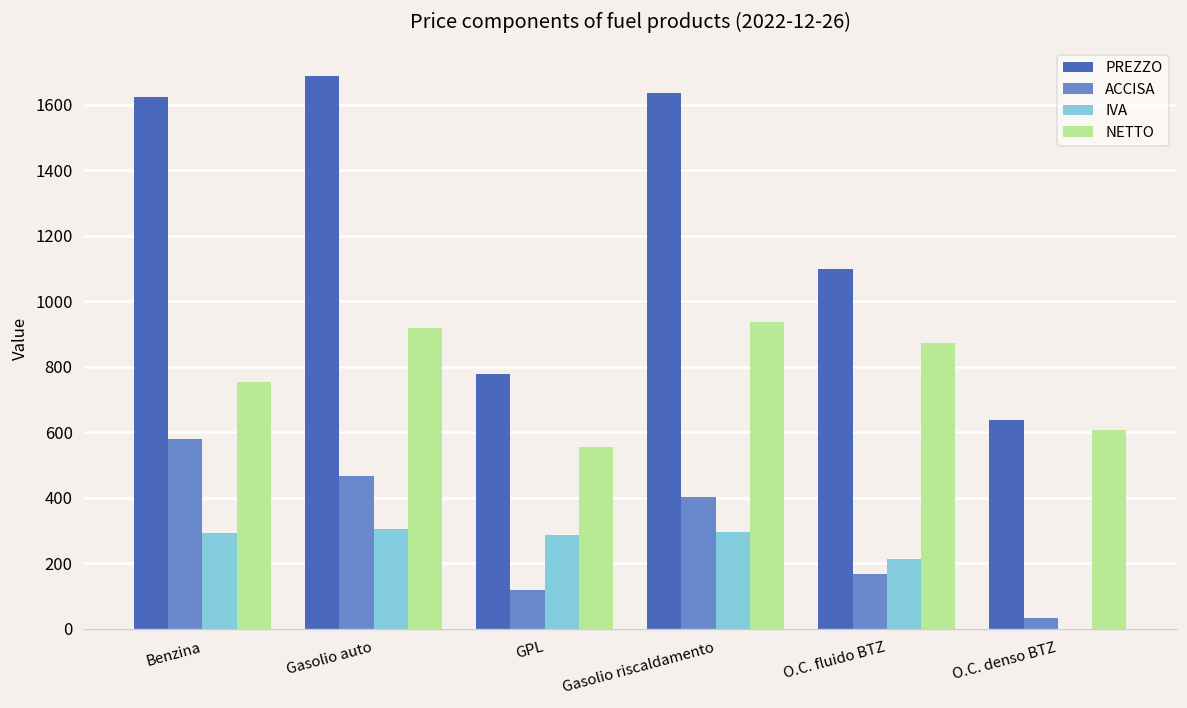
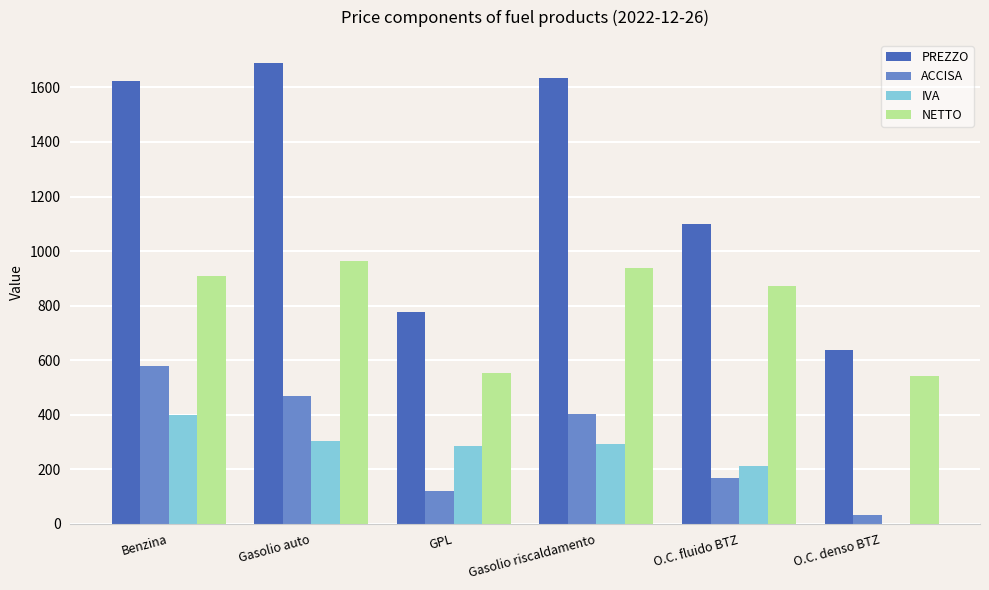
IVA, Benzina: 290 -> 400
NETTO, Benzina: 750 -> 910
NETTO, Gasolio auto: 920 -> 960
NETTO, O.C. denso BTZ: 610 -> 540
